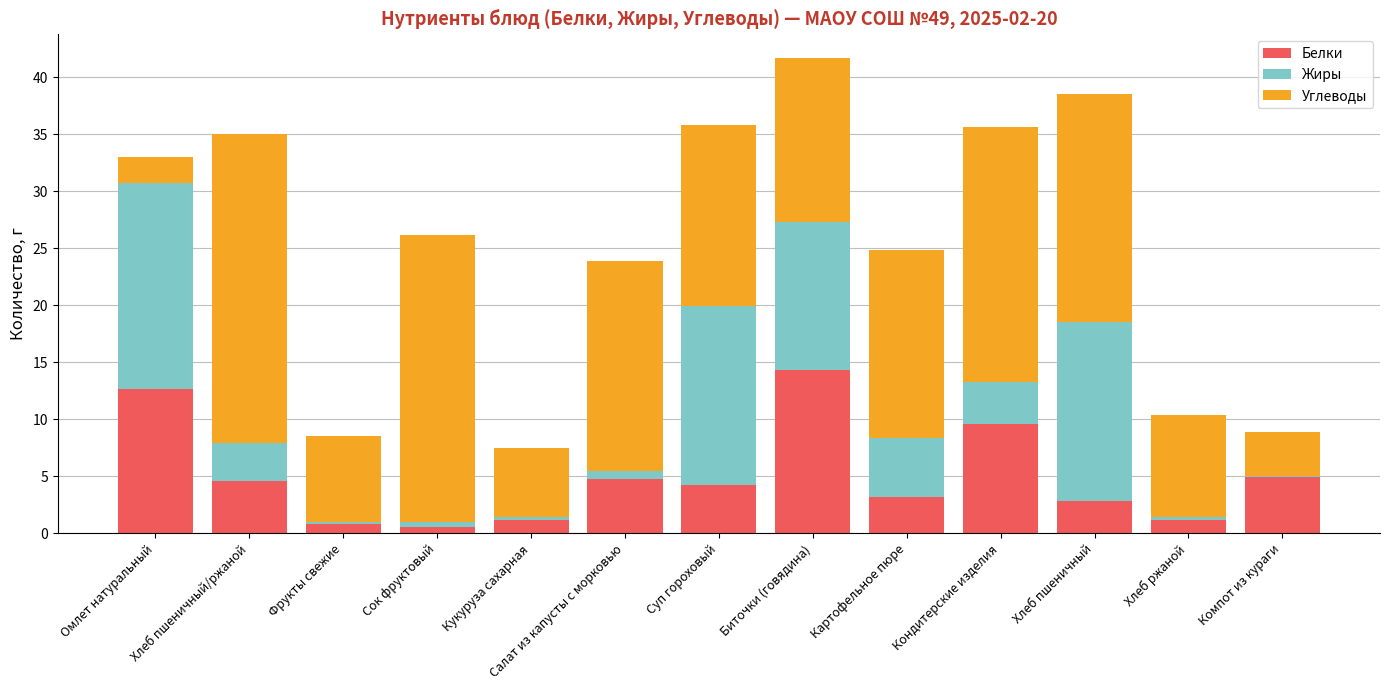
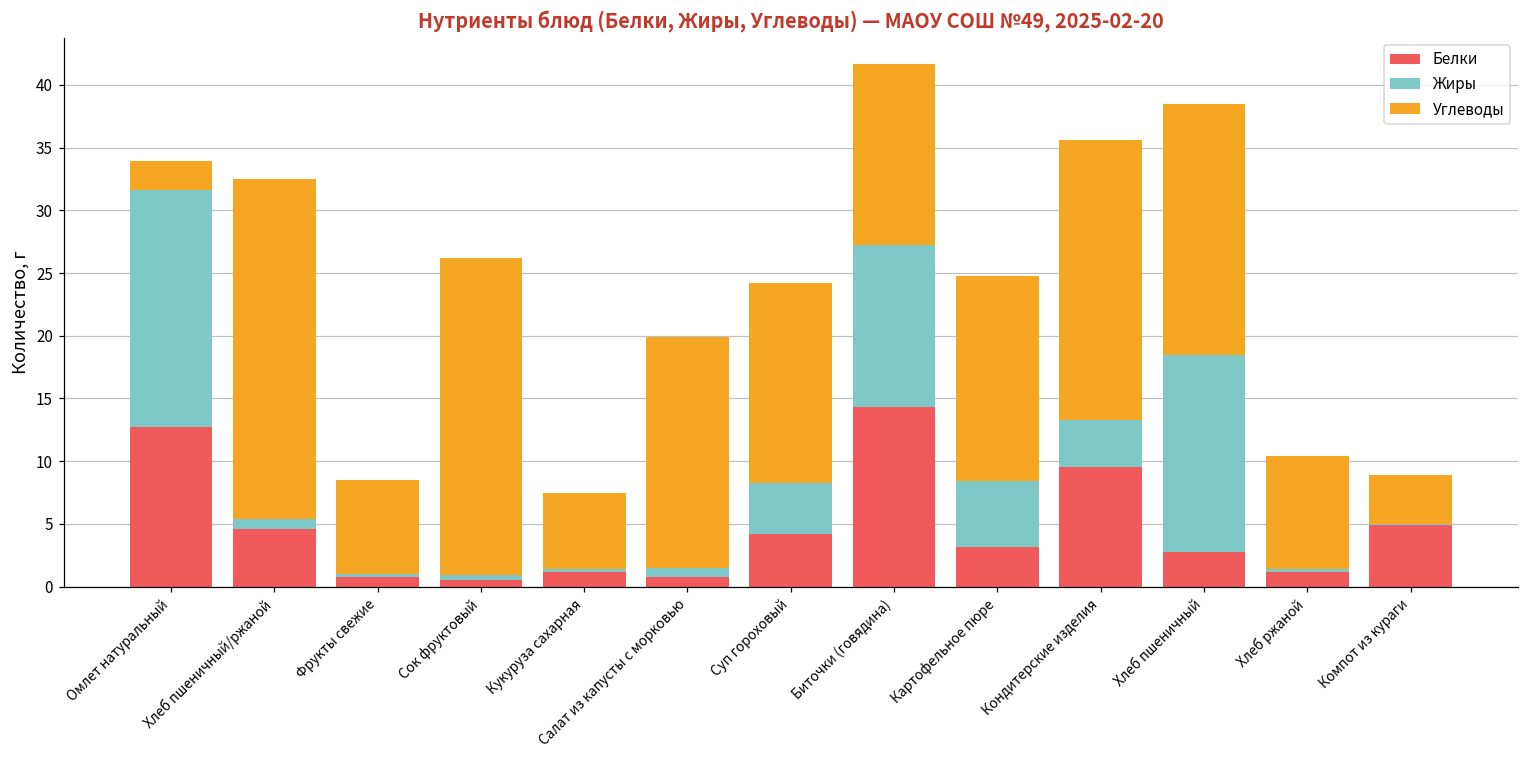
Жиры, Омлет натуральный: 18.0 -> 18.9
Жиры, Хлеб пшеничный/ржаной: 3.3 -> 0.8
Белки, Салат из капусты с морковью: 4.8 -> 0.8
Жиры, Суп гороховый: 15.7 -> 4.0
